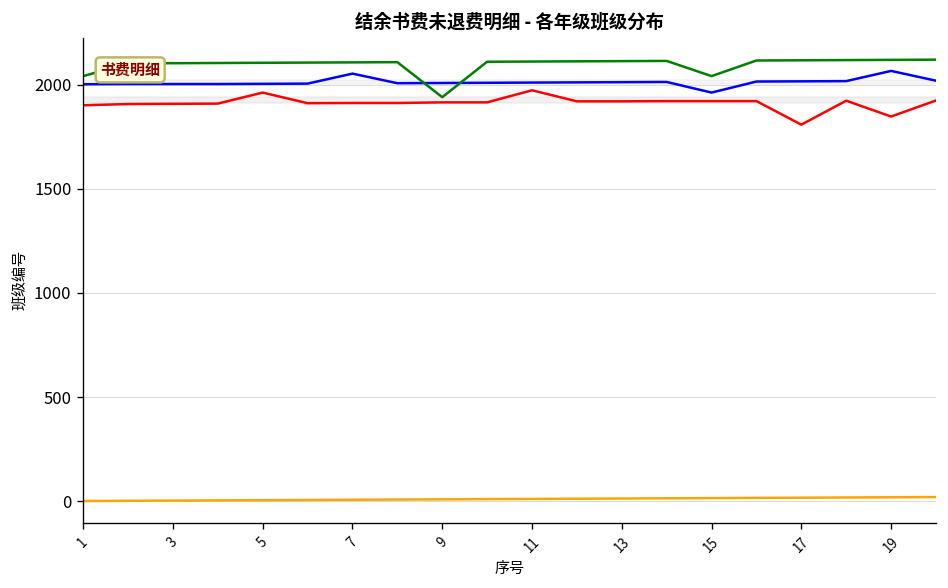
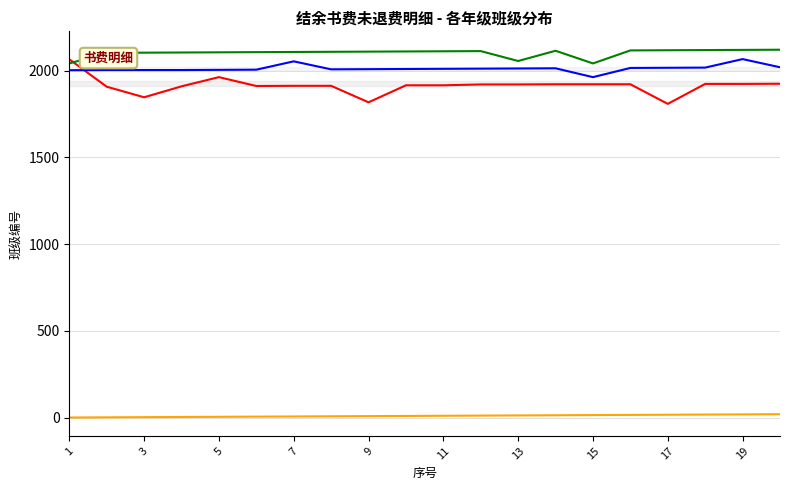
19级班级, 1: 1900 -> 2070
19级班级, 3: 1910 -> 1850
19级班级, 9: 1920 -> 1820
21级班级, 9: 1940 -> 2110
19级班级, 11: 1970 -> 1920
21级班级, 13: 2110 -> 2060
19级班级, 19: 1850 -> 1920
